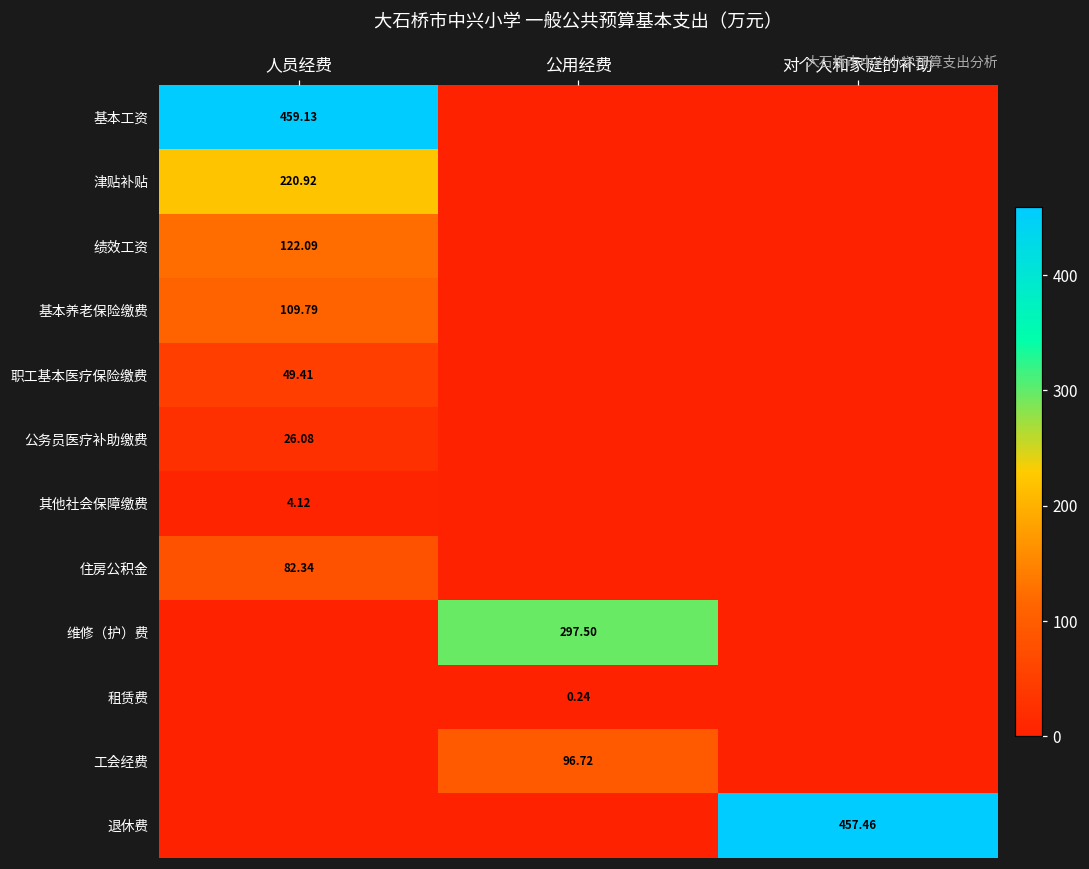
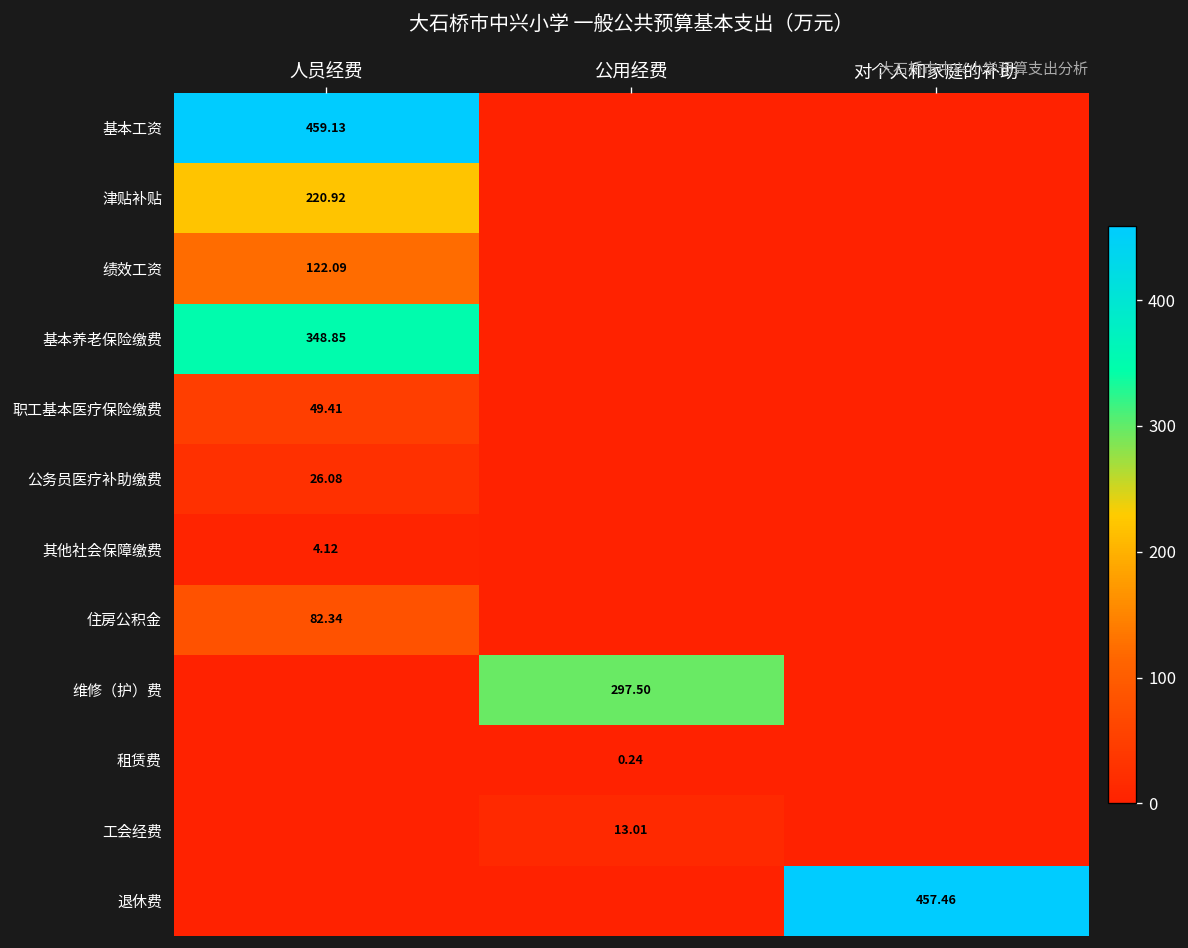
基本养老保险缴费, 人员经费: 109.79 -> 348.85
工会经费, 公用经费: 96.72 -> 13.01
